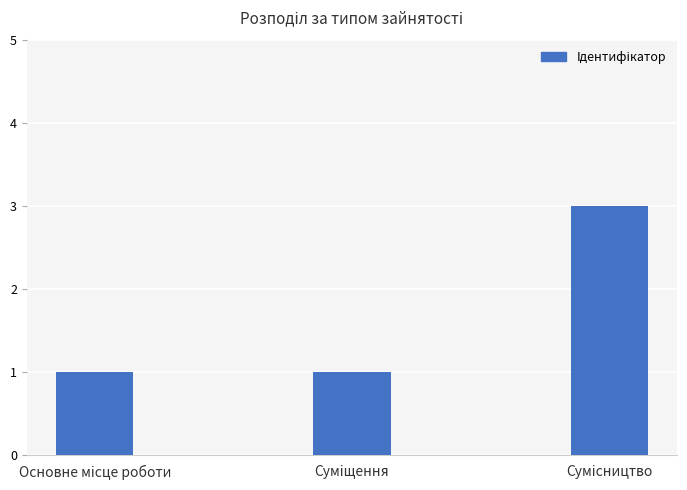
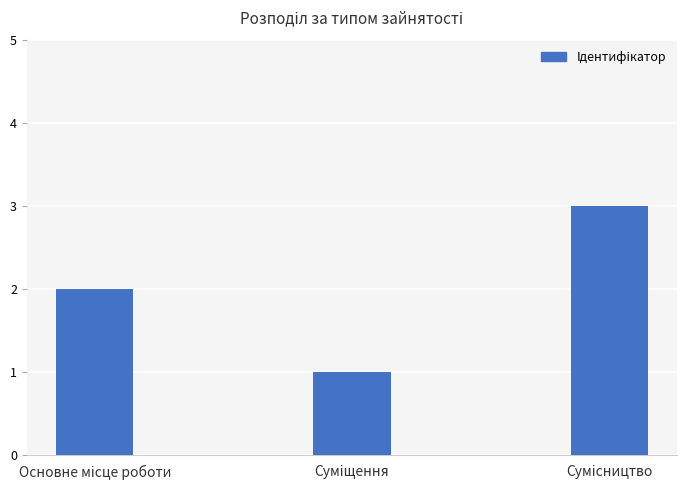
Основне місце роботи: 1 -> 2
